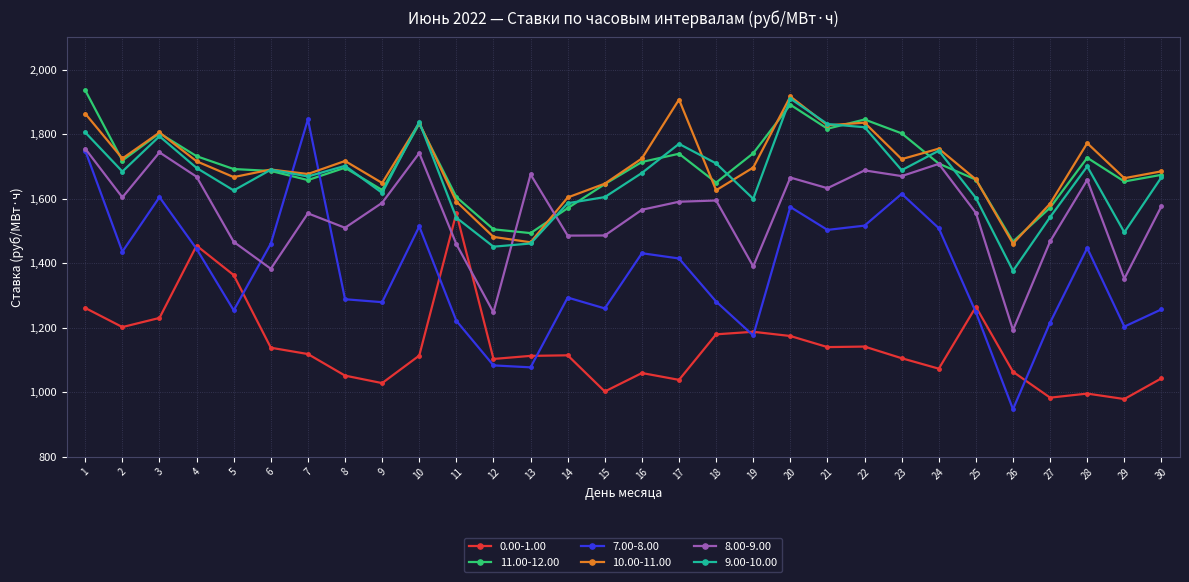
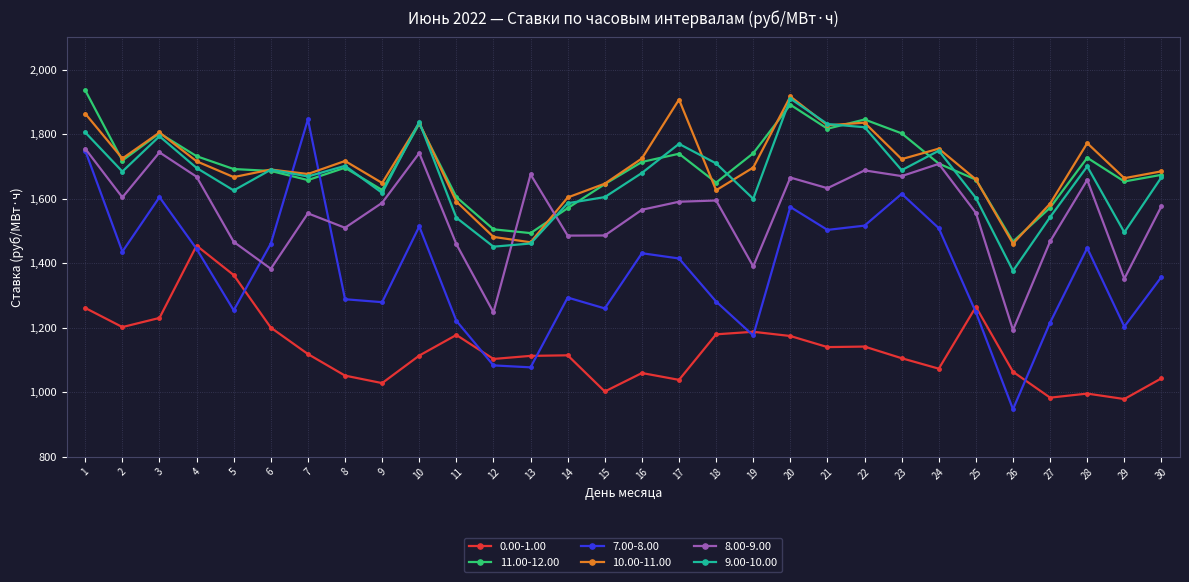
0.00-1.00, 6: 1,140 -> 1,200
0.00-1.00, 11: 1,550 -> 1,180
7.00-8.00, 30: 1,260 -> 1,360
